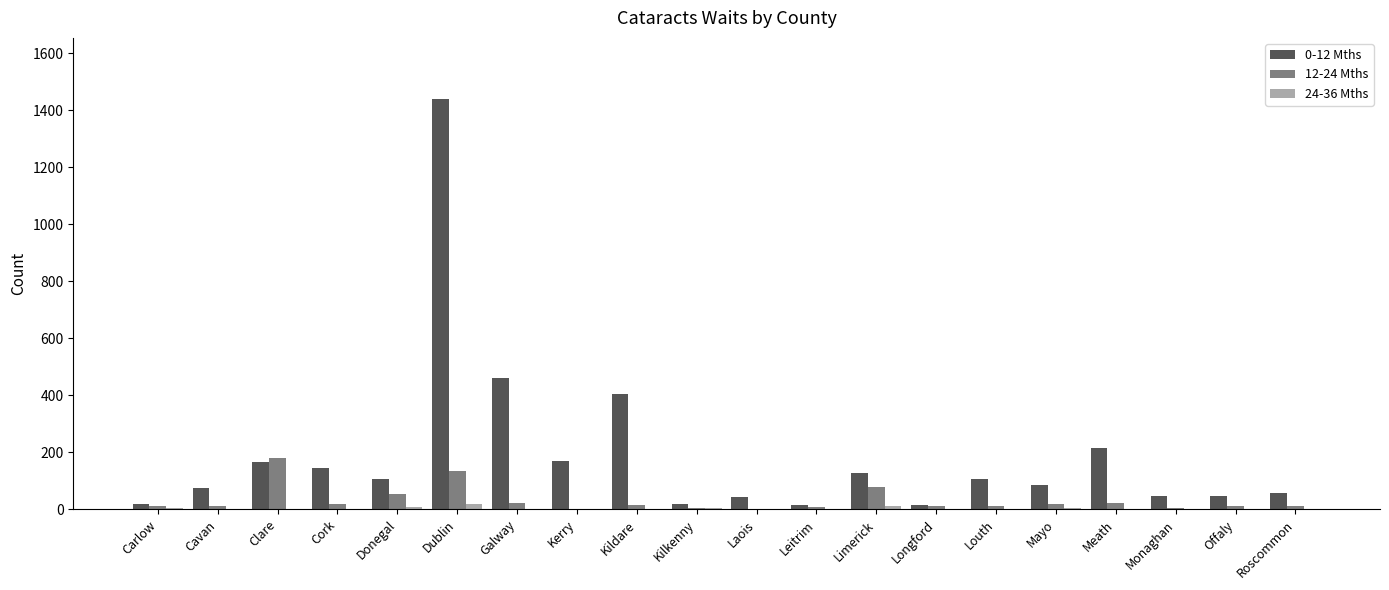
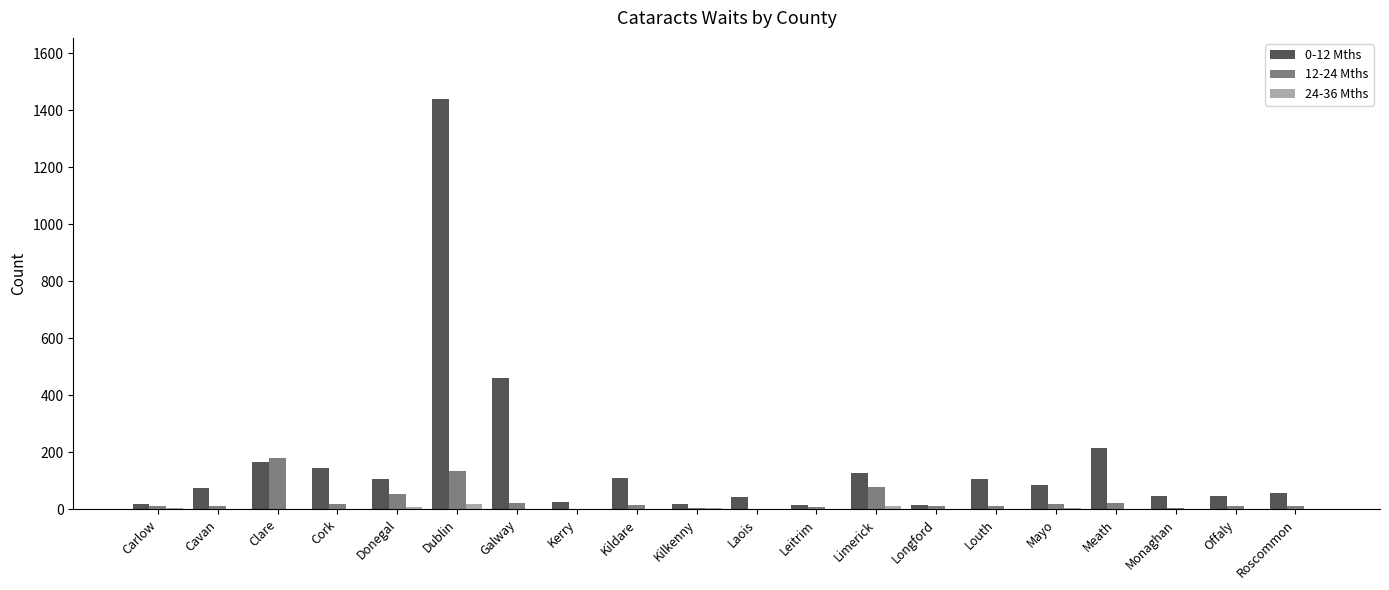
0-12 Mths, Kerry: 170 -> 30
0-12 Mths, Kildare: 410 -> 110
